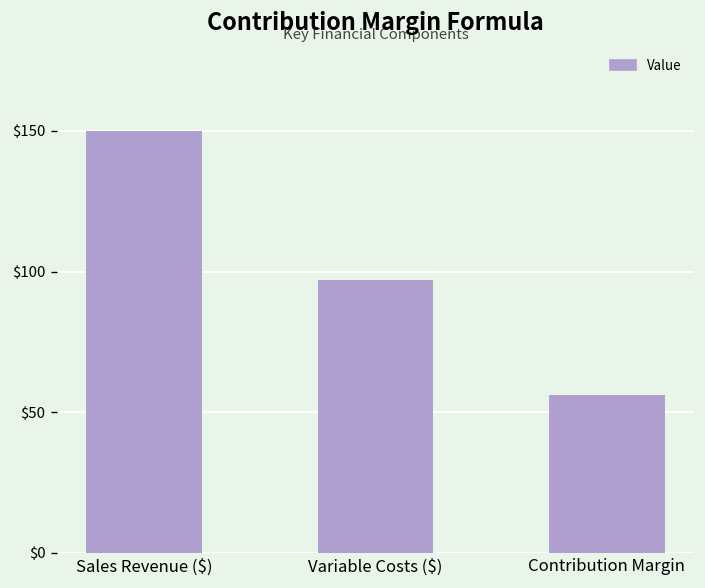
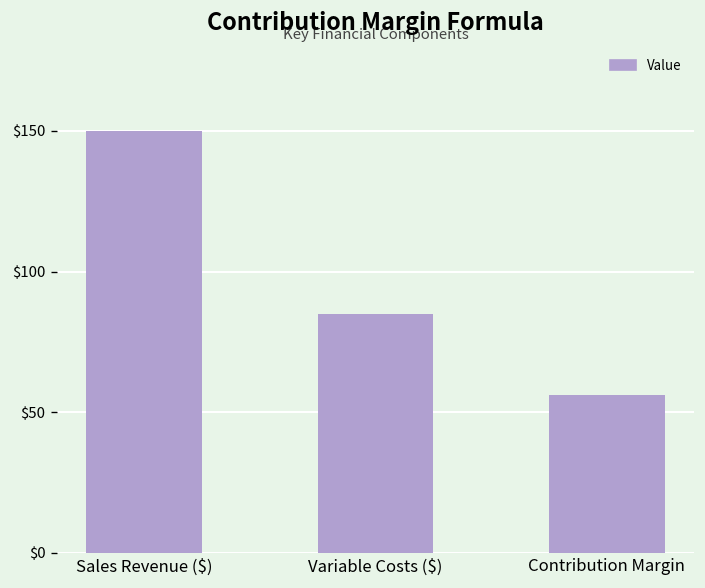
Variable Costs ($): $97 -> $85
